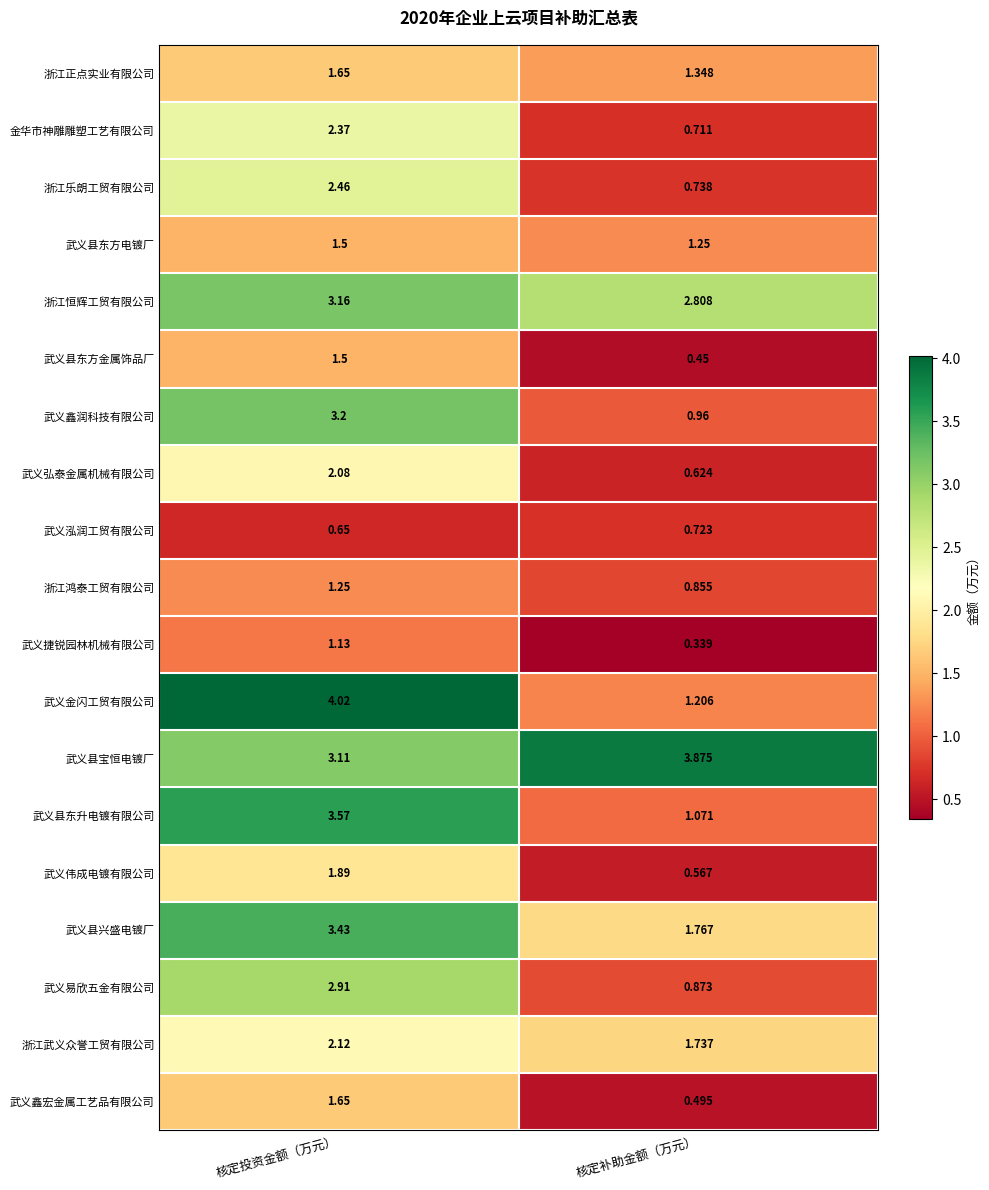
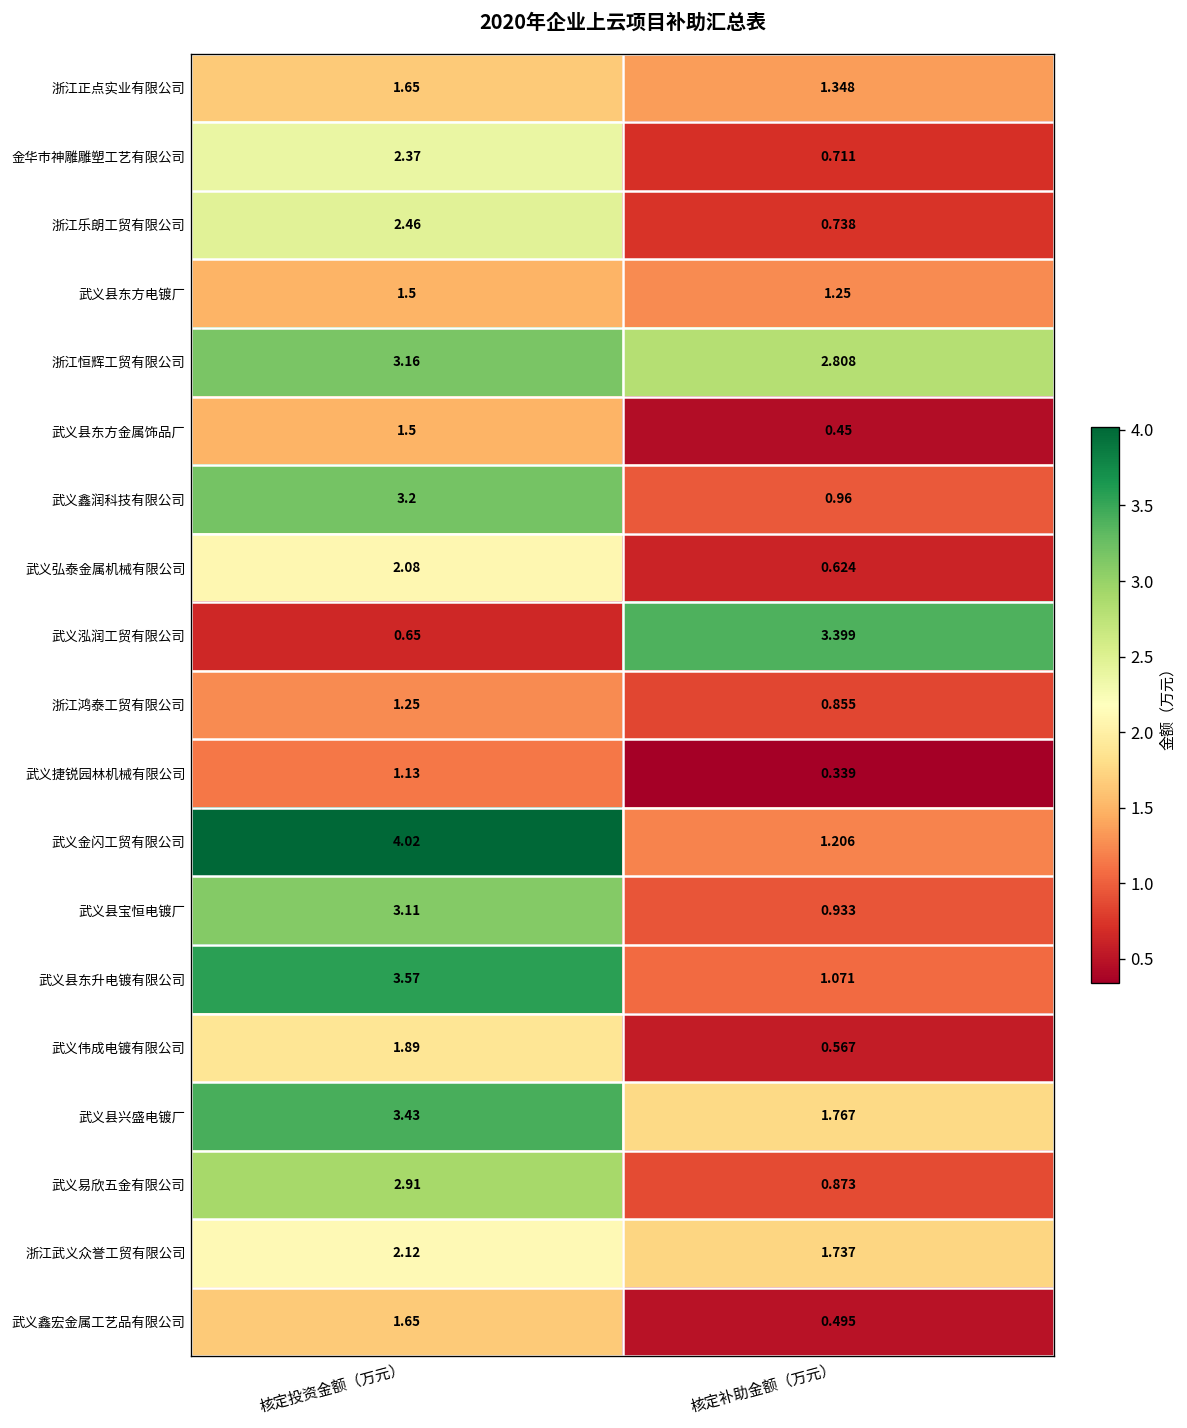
武义泓润工贸有限公司, 核定补助金额（万元）: 0.723 -> 3.399
武义县宝恒电镀厂, 核定补助金额（万元）: 3.875 -> 0.933
